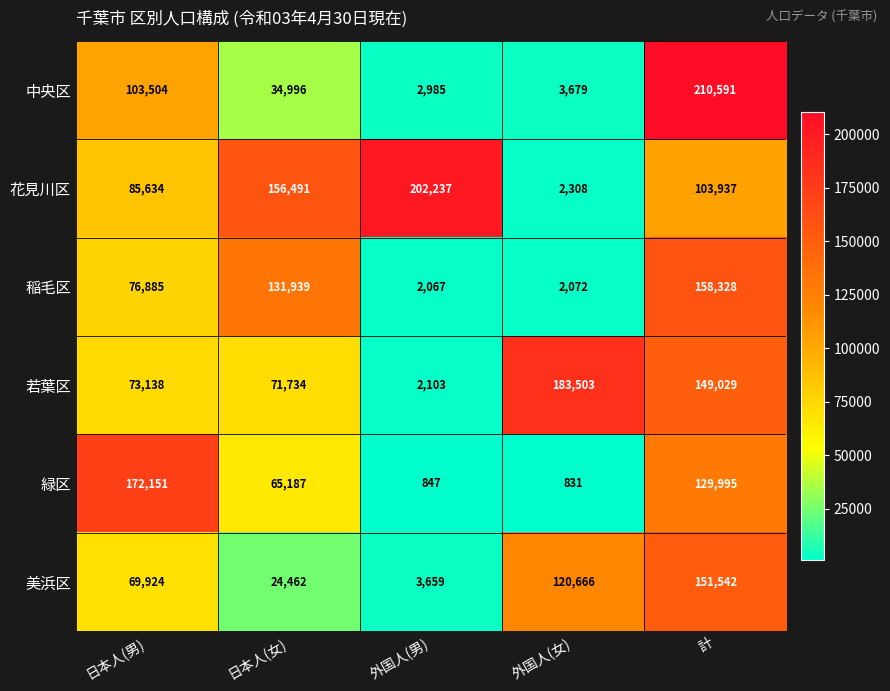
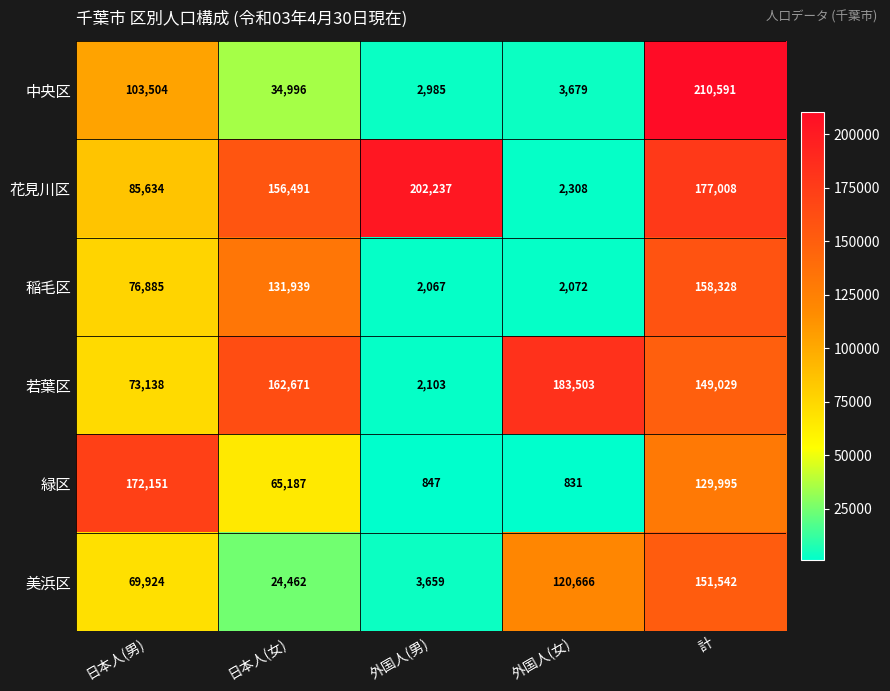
花見川区, 計: 103,937 -> 177,008
若葉区, 日本人(女): 71,734 -> 162,671
